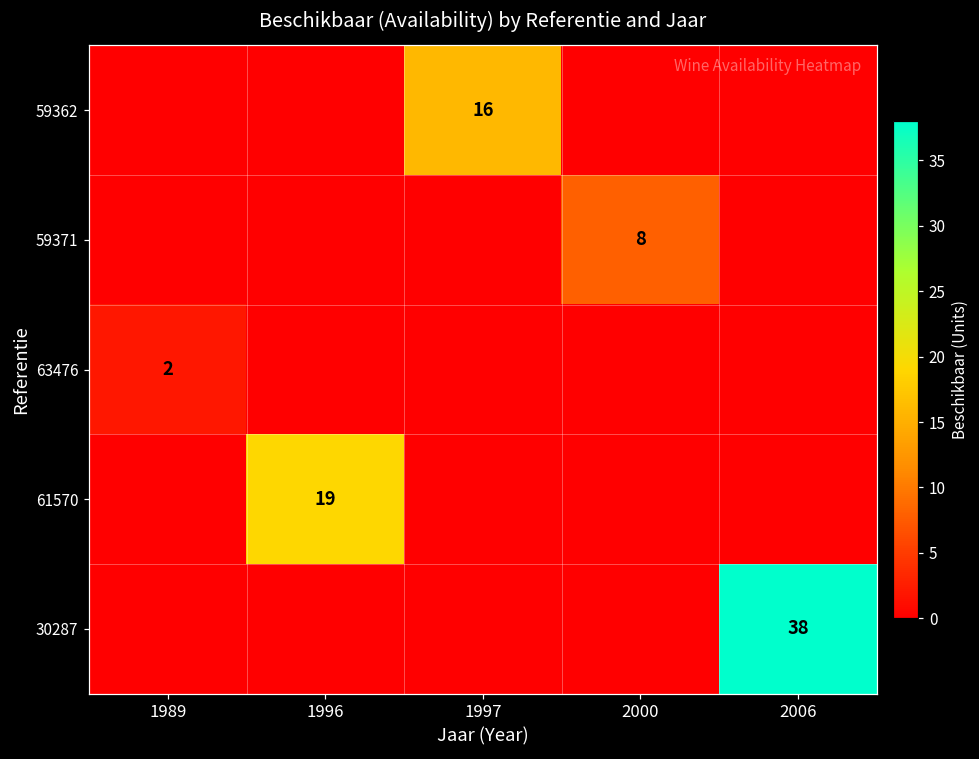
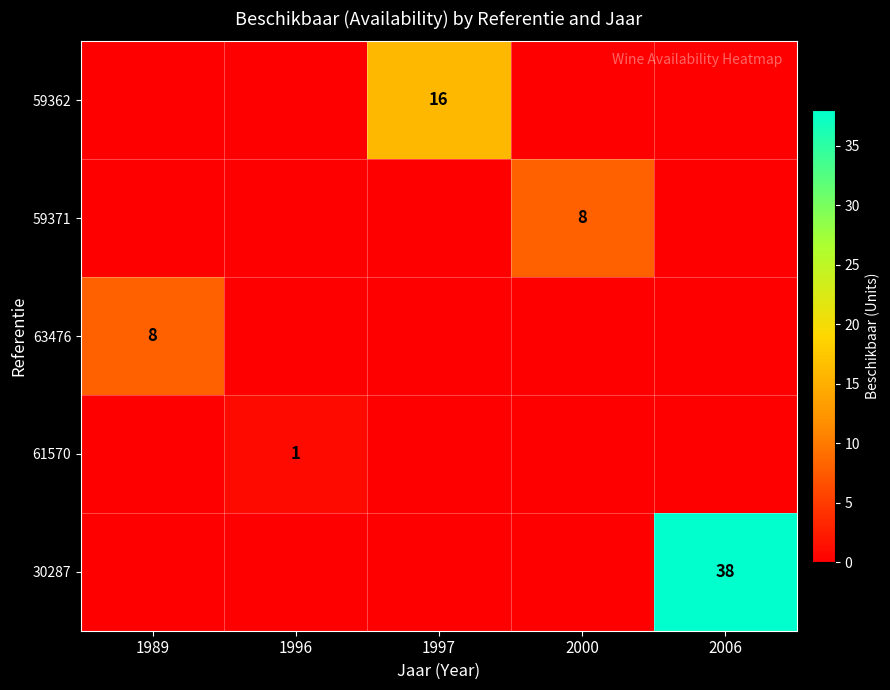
63476, 1989: 2 -> 8
61570, 1996: 19 -> 1
